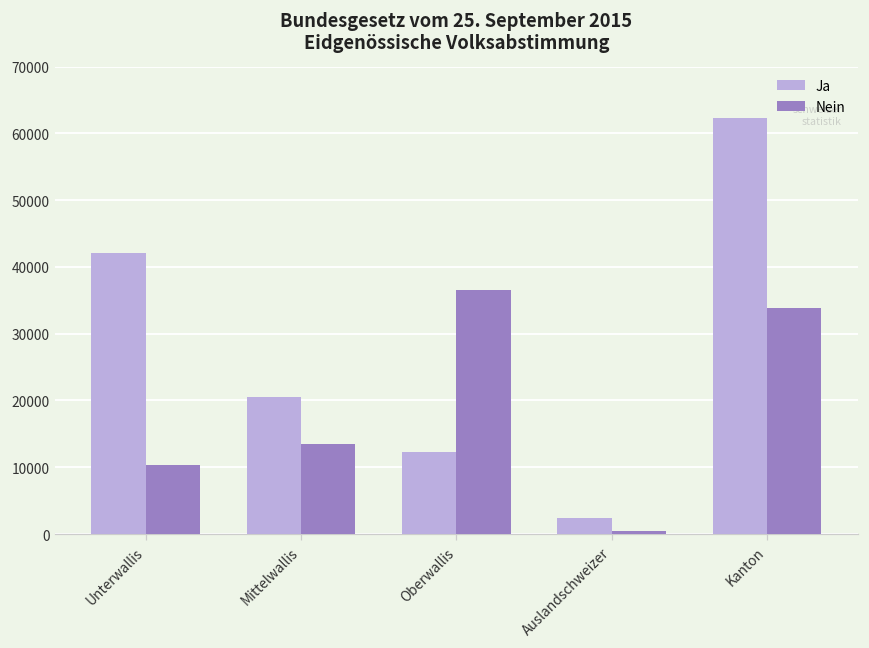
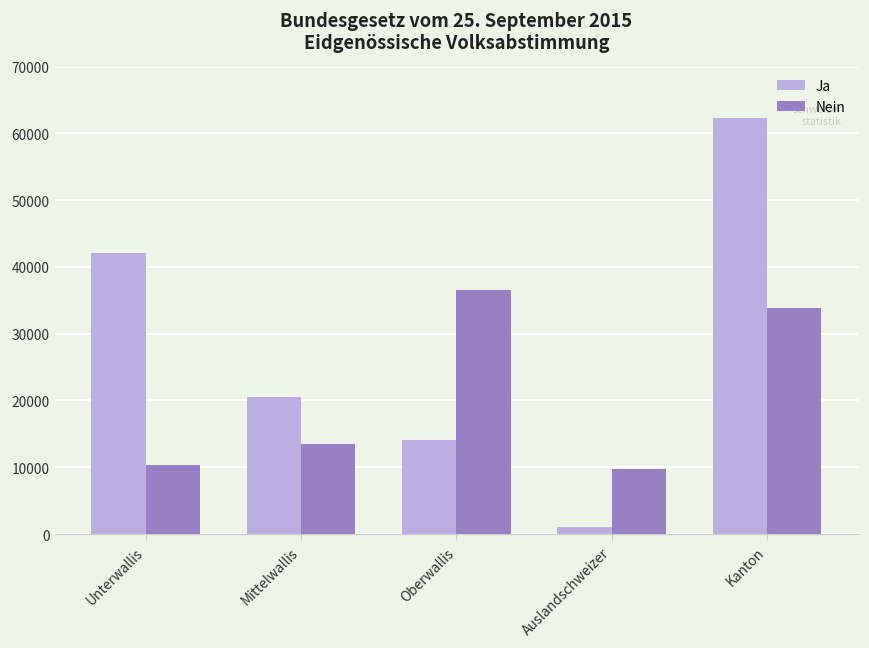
Ja, Oberwallis: 12000 -> 14000
Ja, Auslandschweizer: 2000 -> 1000
Nein, Auslandschweizer: 0 -> 10000
